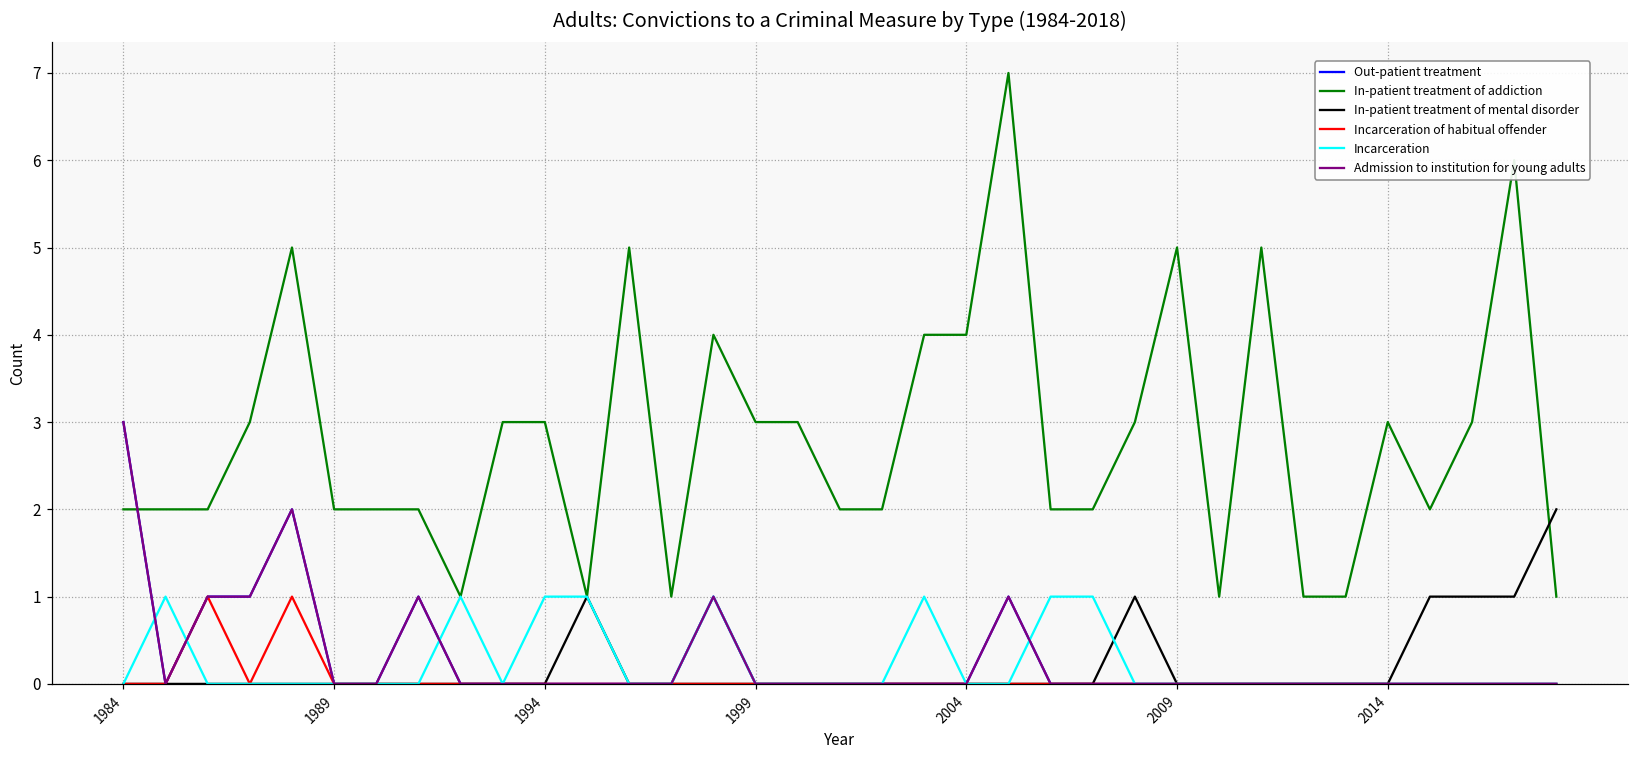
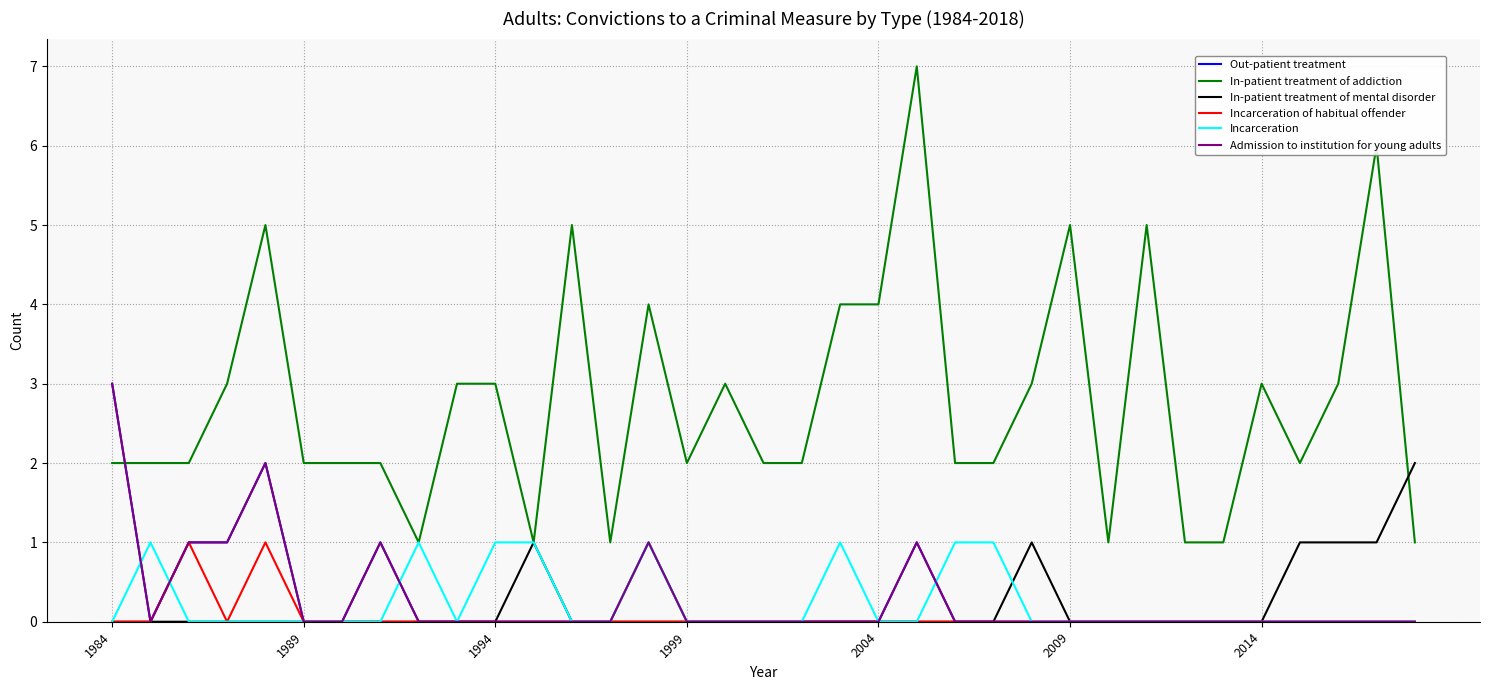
In-patient treatment of addiction, 1999: 3 -> 2
